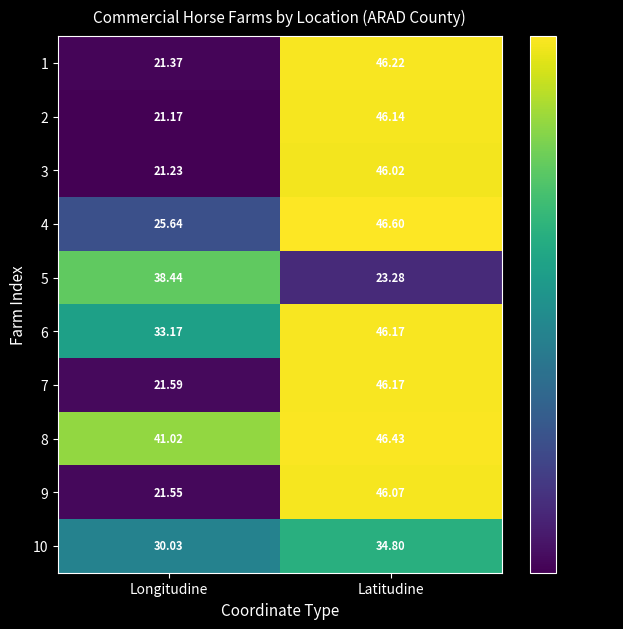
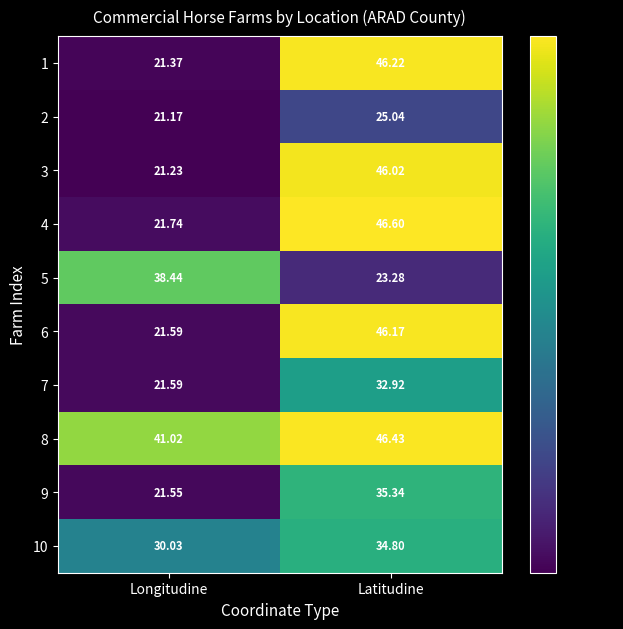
2, Latitudine: 46.14 -> 25.04
4, Longitudine: 25.64 -> 21.74
6, Longitudine: 33.17 -> 21.59
7, Latitudine: 46.17 -> 32.92
9, Latitudine: 46.07 -> 35.34
